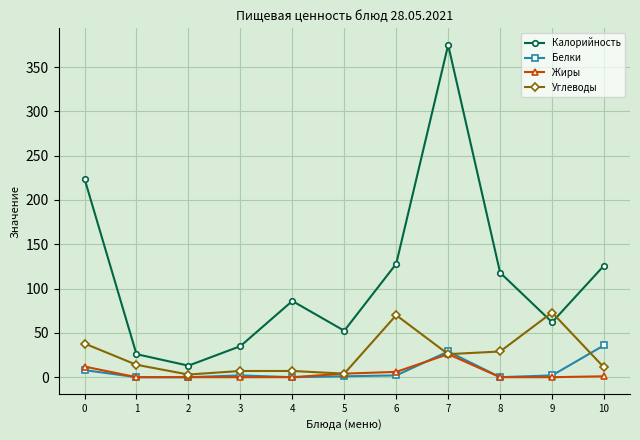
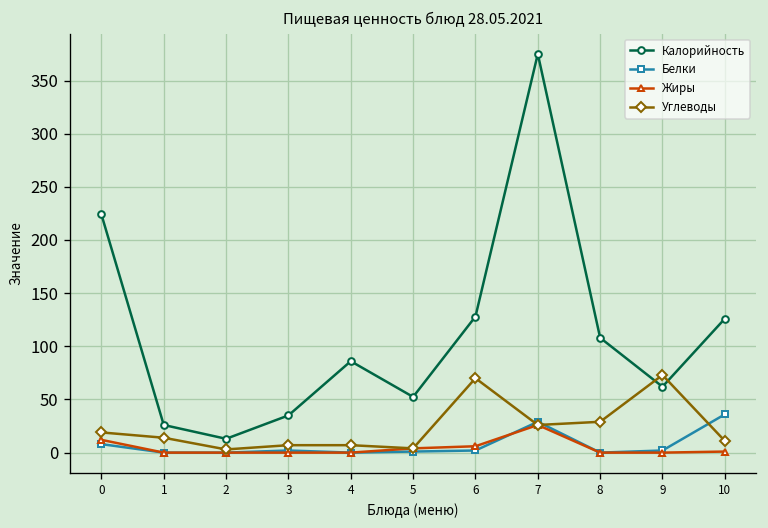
Углеводы, 0: 40 -> 20
Калорийность, 8: 120 -> 110
